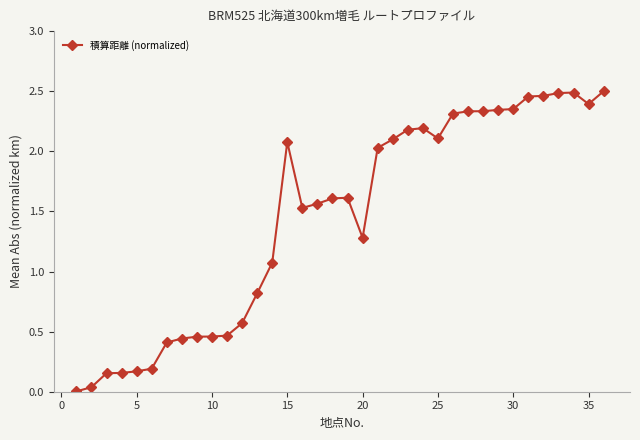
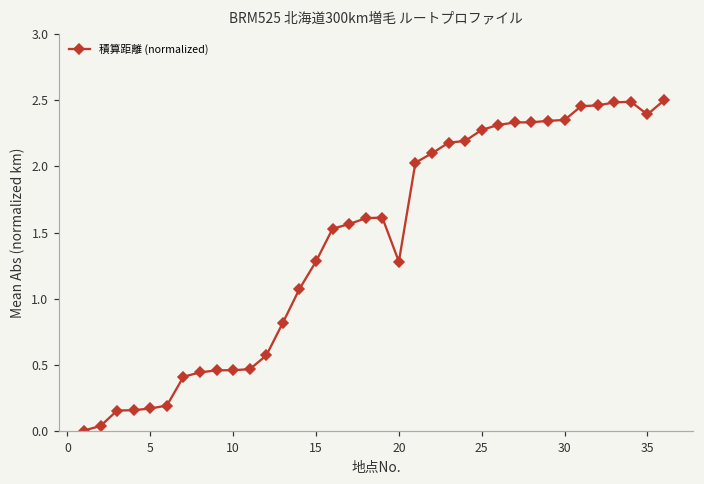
15: 2.08 -> 1.28
25: 2.11 -> 2.28
